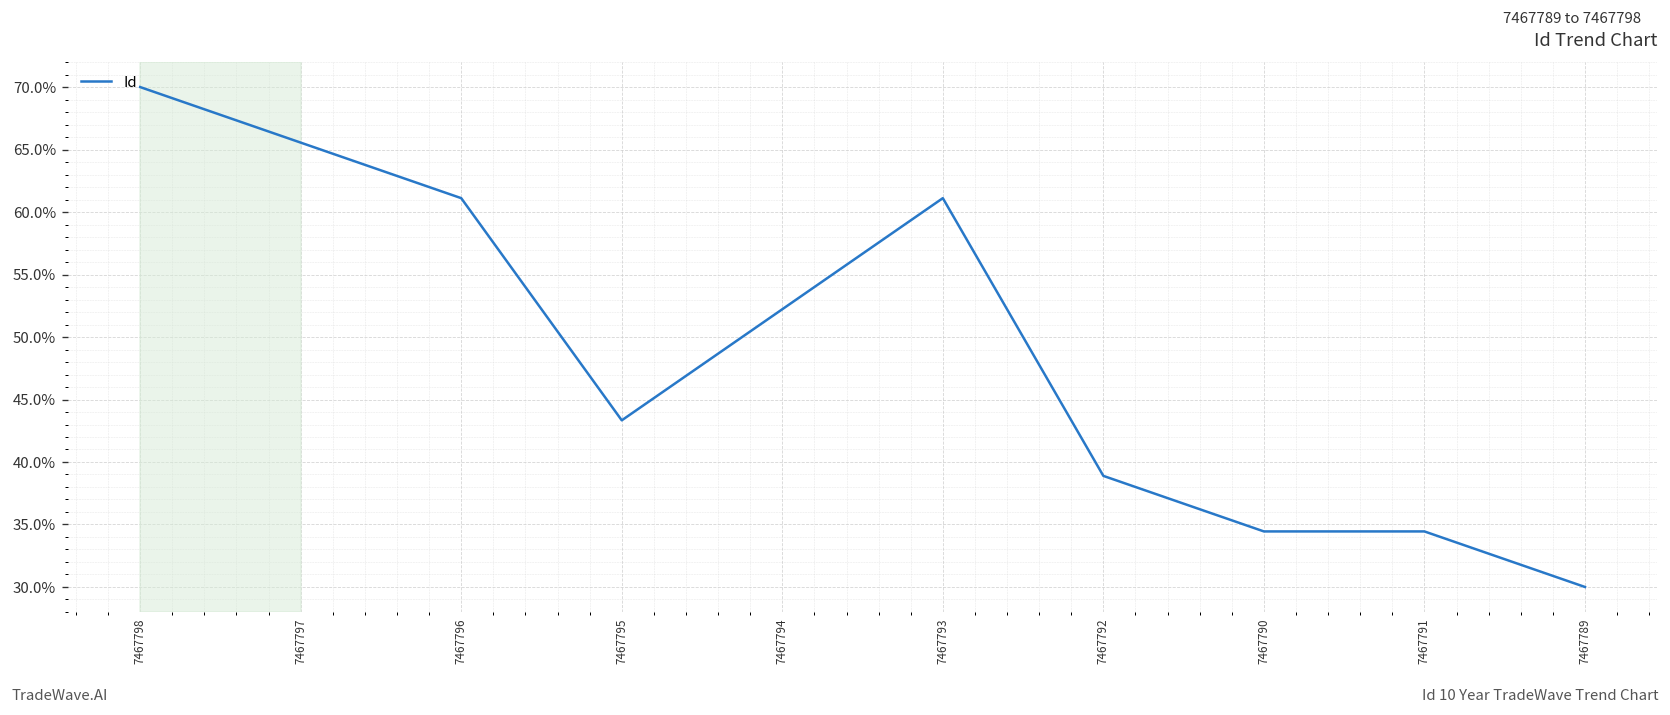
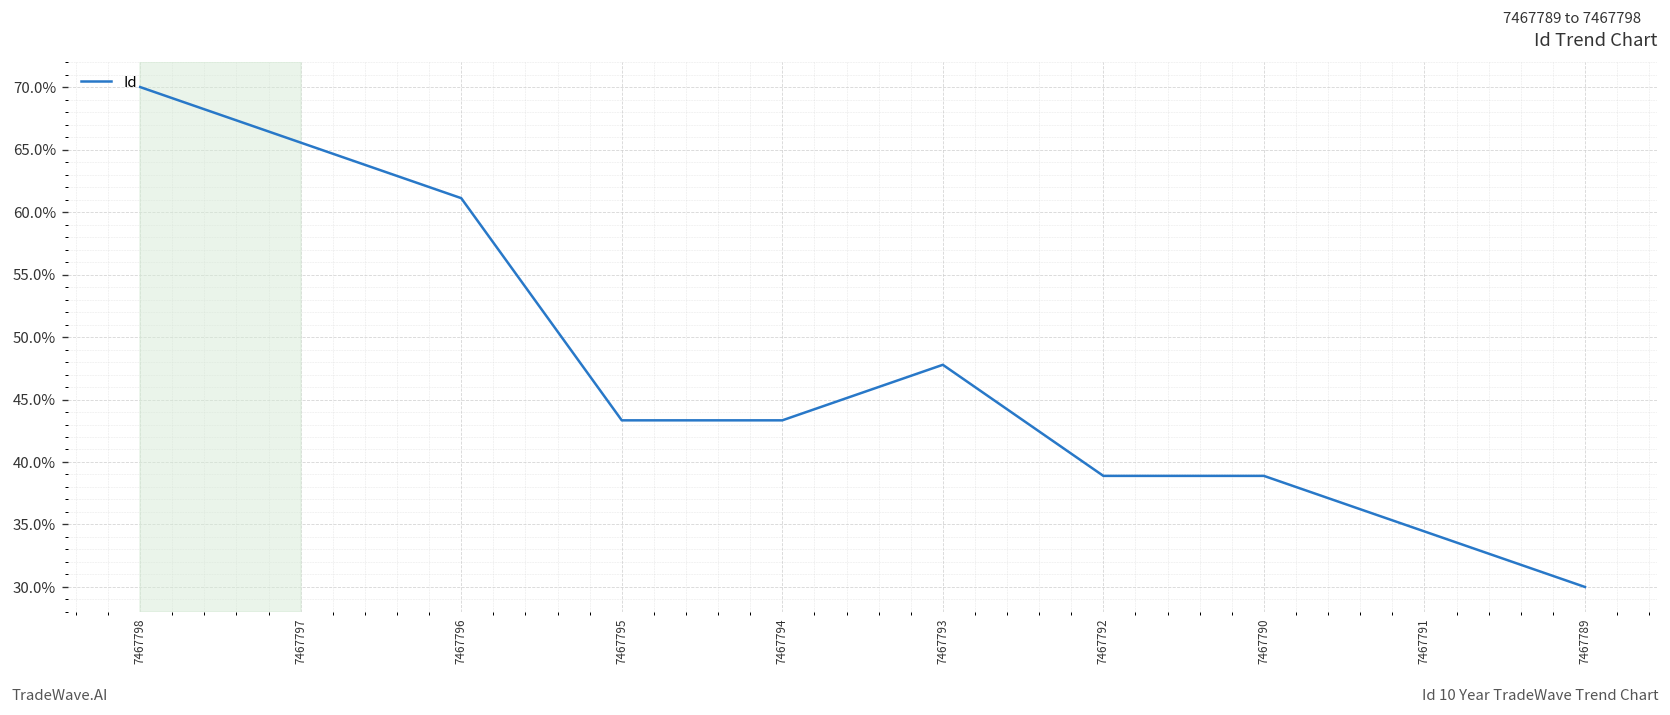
7467794: 52.2% -> 43.3%
7467793: 61.1% -> 47.8%
7467790: 34.4% -> 38.9%
